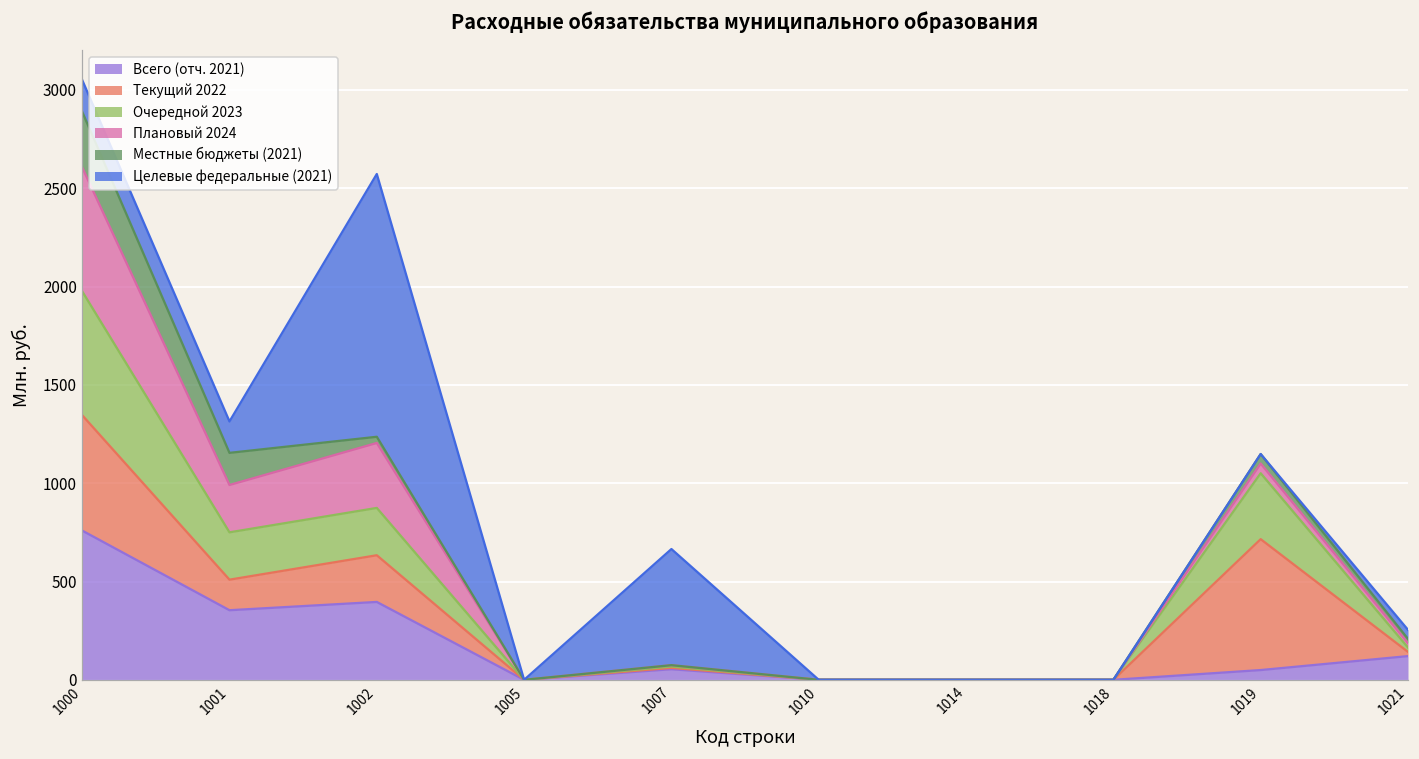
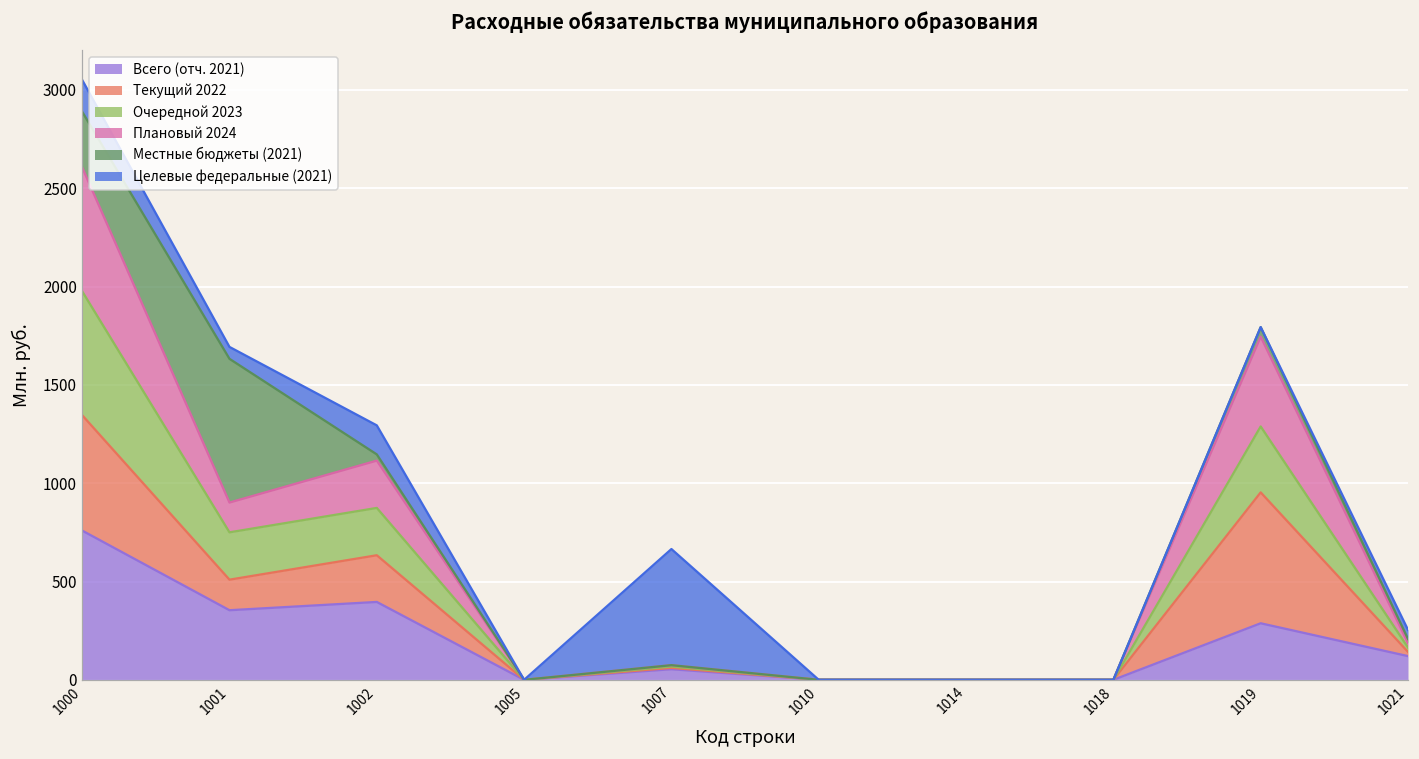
Плановый 2024, 1001: 240 -> 150
Местные бюджеты (2021), 1001: 160 -> 730
Целевые федеральные (2021), 1001: 160 -> 60
Плановый 2024, 1002: 330 -> 240
Целевые федеральные (2021), 1002: 1340 -> 150
Всего (отч. 2021), 1019: 50 -> 290
Плановый 2024, 1019: 50 -> 460
